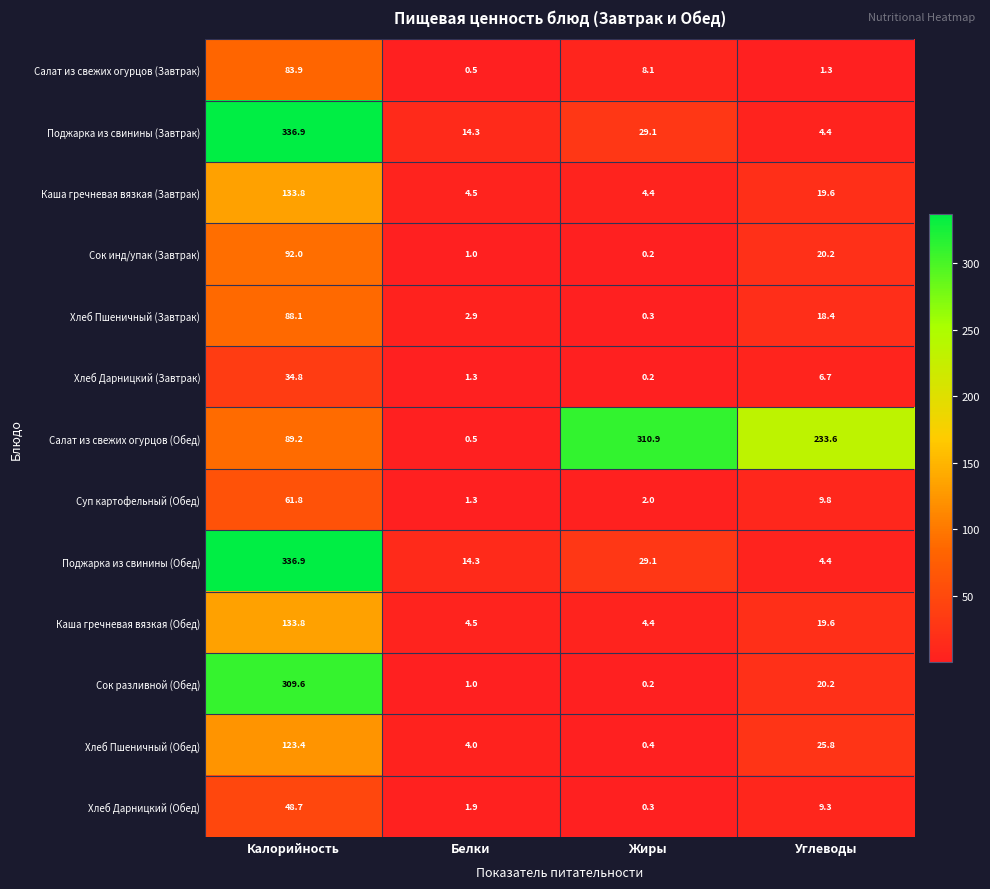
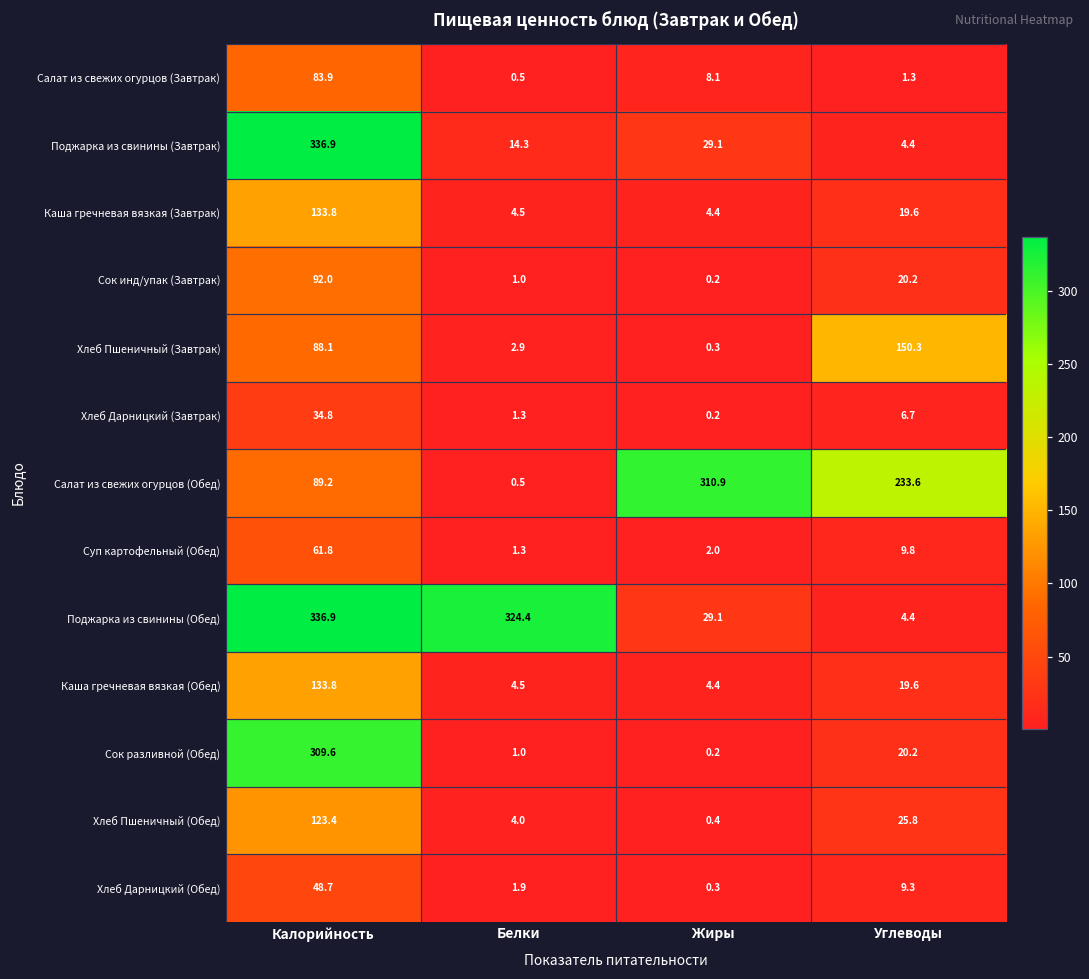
Хлеб Пшеничный (Завтрак), Углеводы: 18.4 -> 150.3
Поджарка из свинины (Обед), Белки: 14.3 -> 324.4
